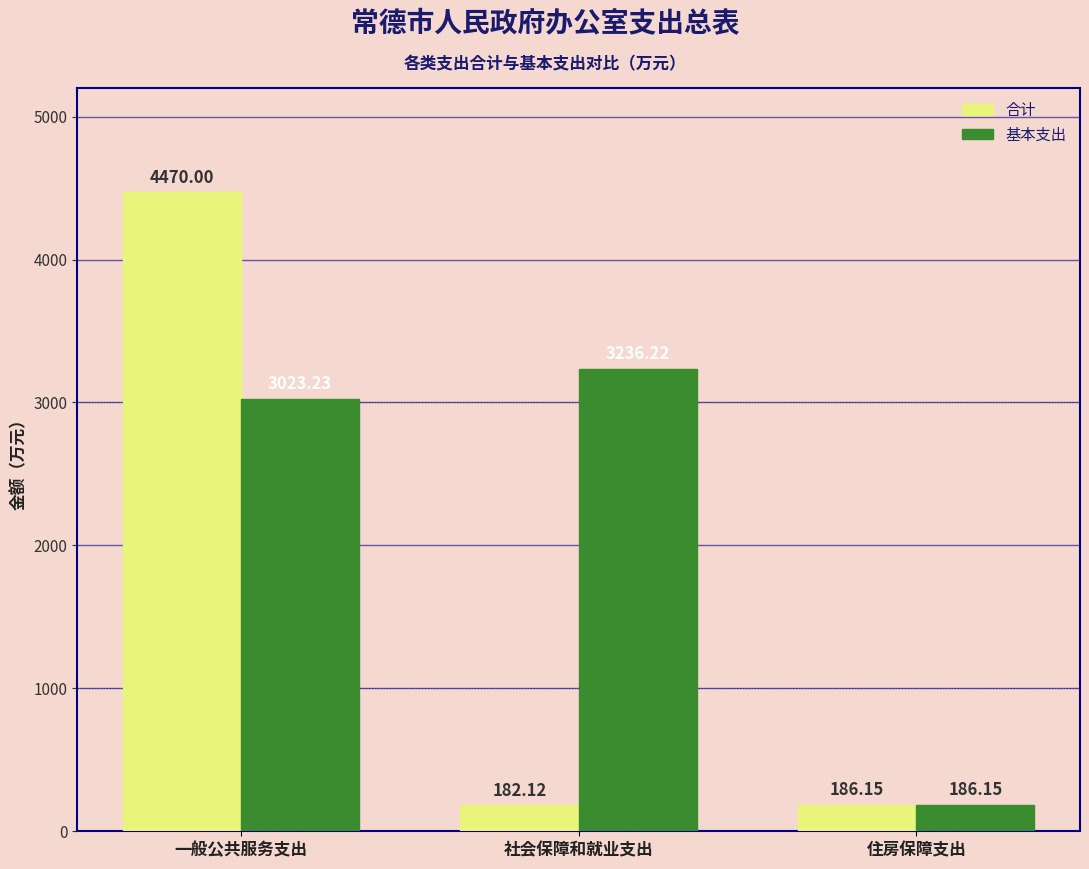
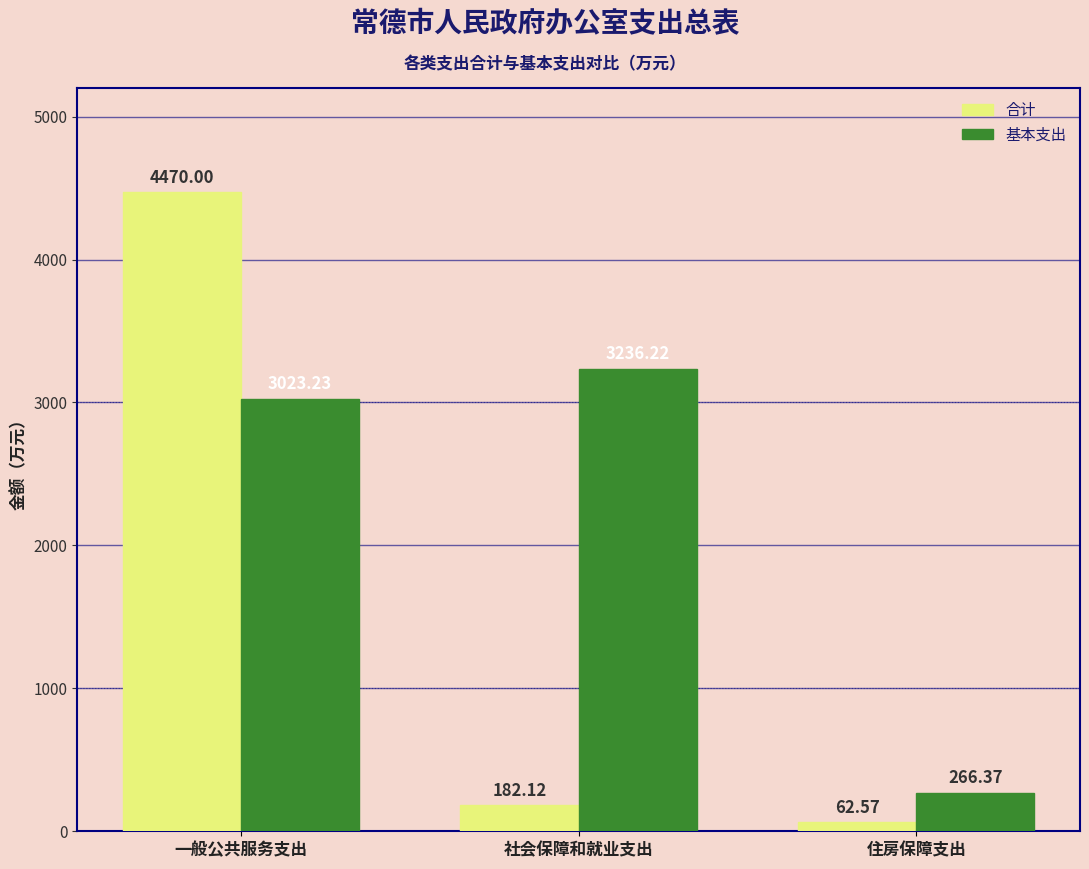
合计, 住房保障支出: 186.15 -> 62.57
基本支出, 住房保障支出: 186.15 -> 266.37
